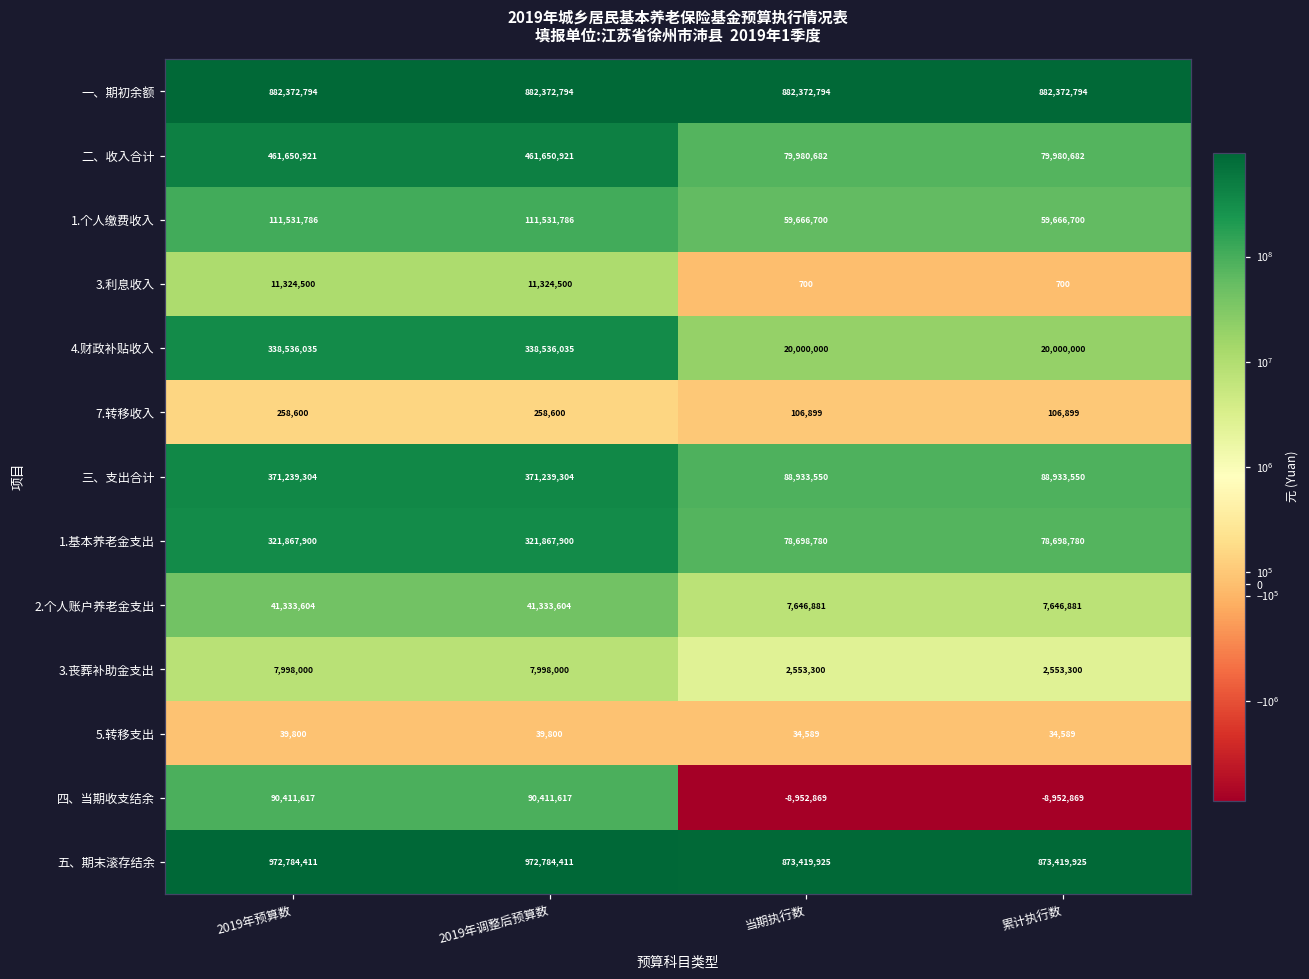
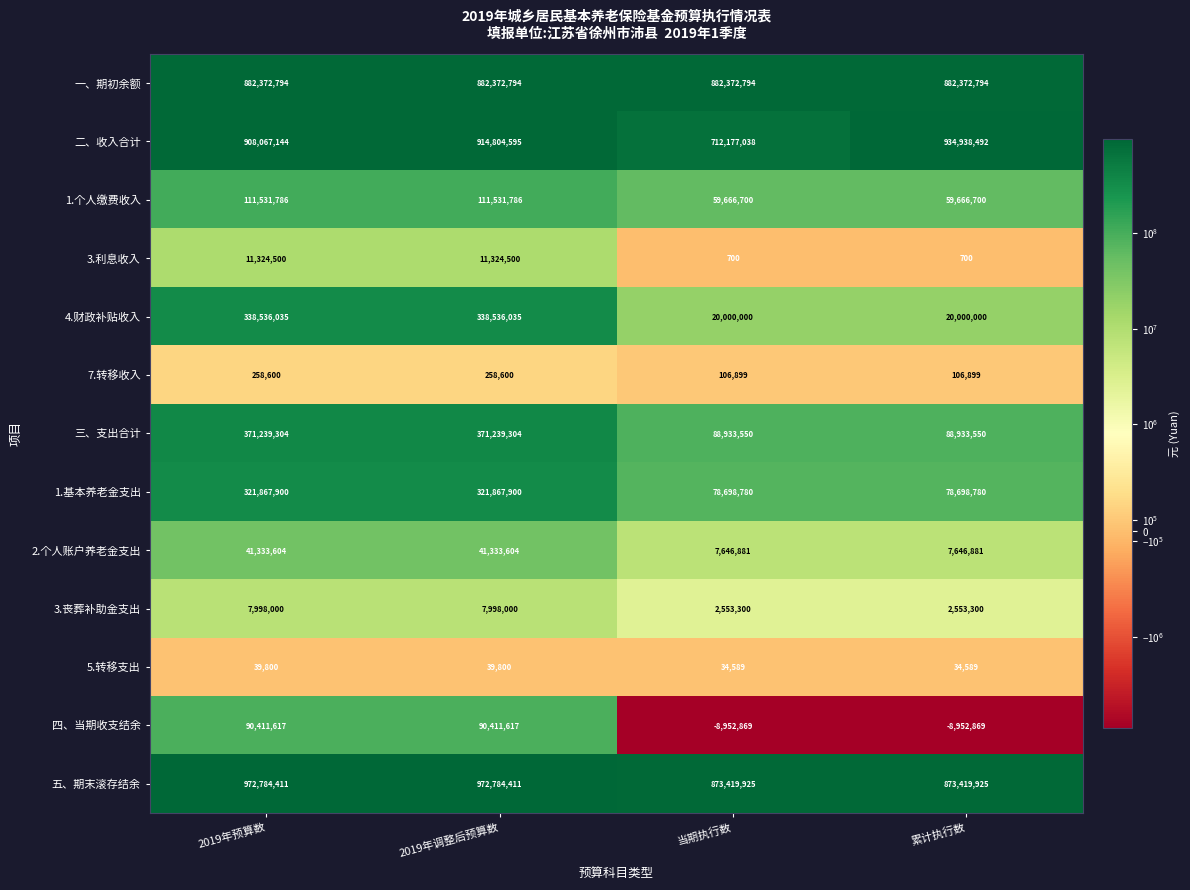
二、收入合计, 2019年预算数: 461,650,921 -> 908,067,144
二、收入合计, 2019年调整后预算数: 461,650,921 -> 914,804,595
二、收入合计, 当期执行数: 79,980,682 -> 712,177,038
二、收入合计, 累计执行数: 79,980,682 -> 934,938,492
